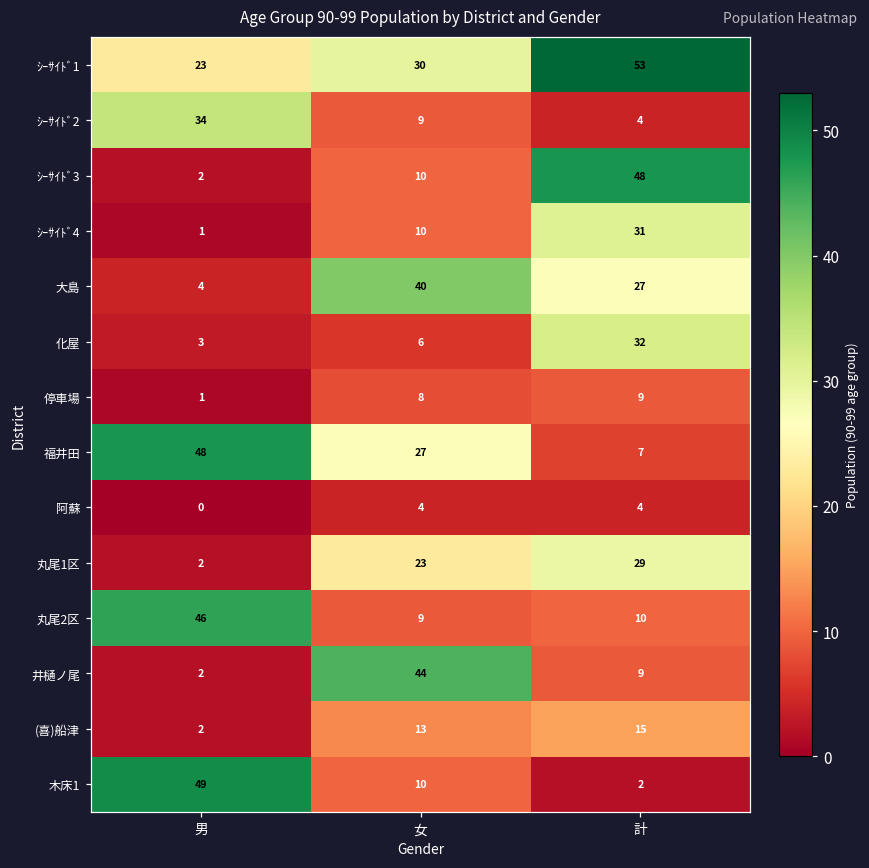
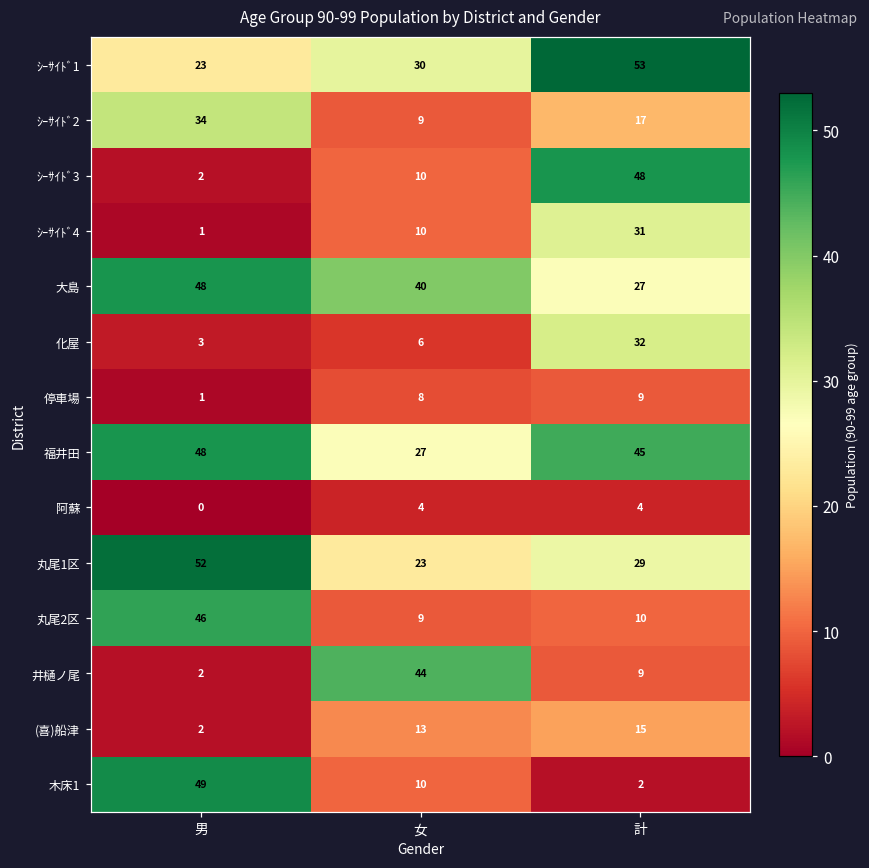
ｼｰｻｲﾄﾞ2, 計: 4 -> 17
大島, 男: 4 -> 48
福井田, 計: 7 -> 45
丸尾1区, 男: 2 -> 52
